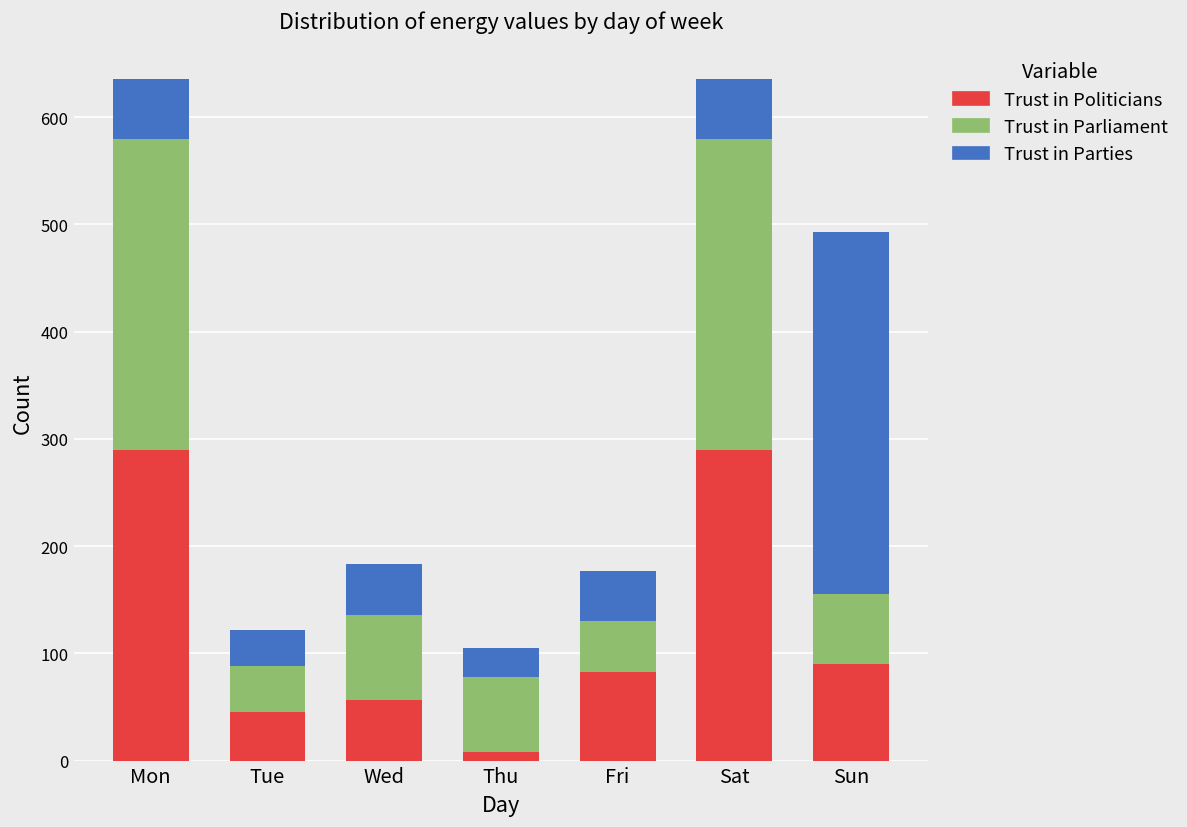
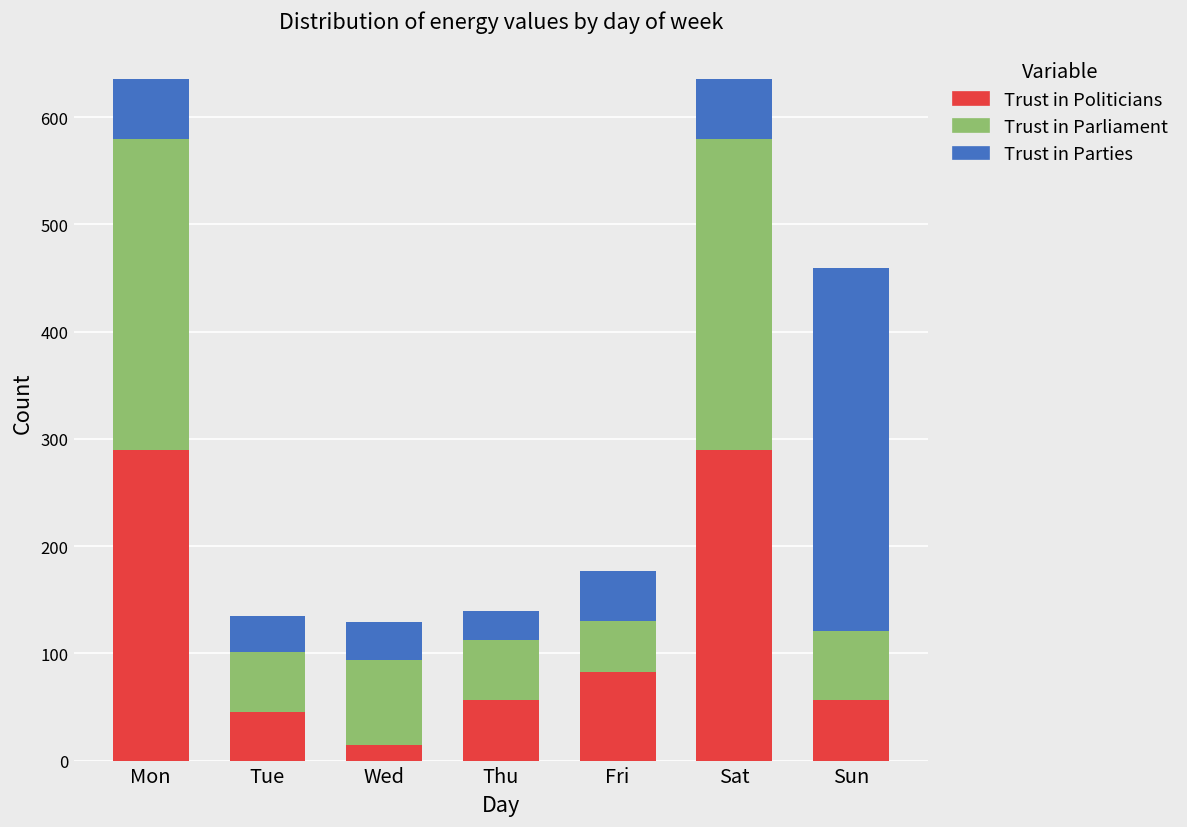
Trust in Parliament, Tue: 40 -> 60
Trust in Politicians, Wed: 60 -> 10
Trust in Parties, Wed: 50 -> 40
Trust in Politicians, Thu: 10 -> 60
Trust in Parliament, Thu: 70 -> 60
Trust in Politicians, Sun: 90 -> 60
